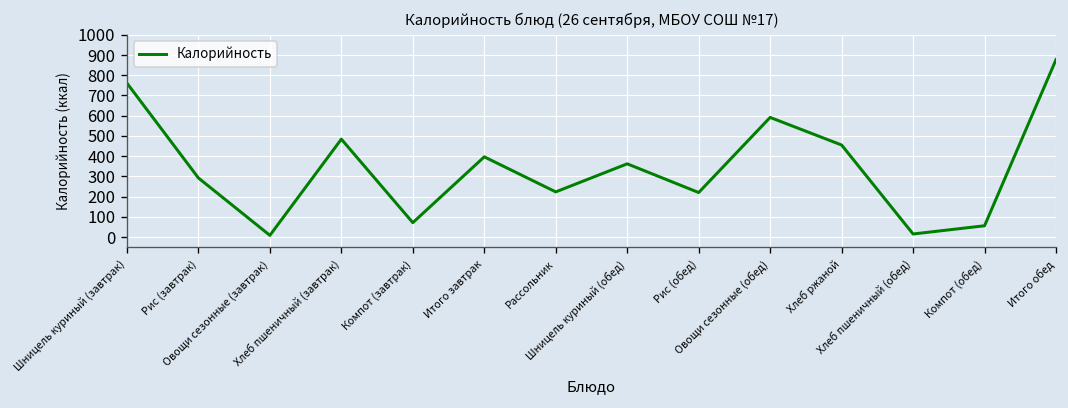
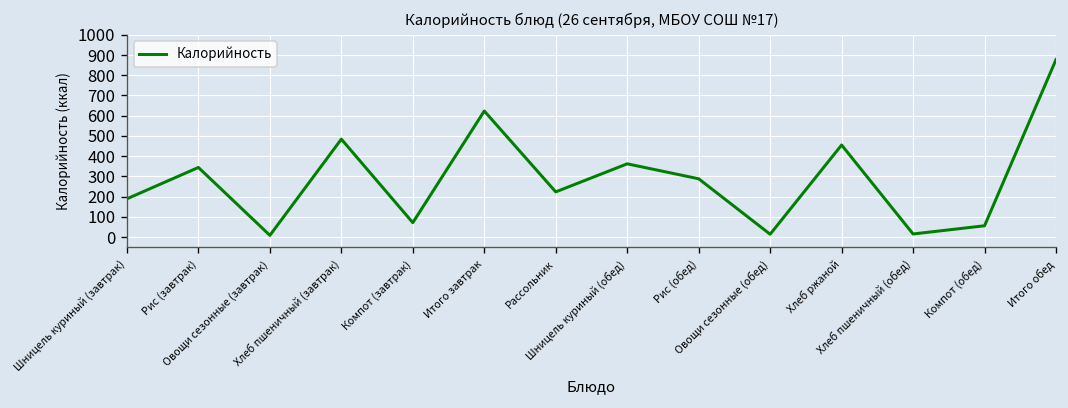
Шницель куриный (завтрак): 760 -> 190
Рис (завтрак): 290 -> 340
Итого завтрак: 400 -> 620
Рис (обед): 220 -> 290
Овощи сезонные (обед): 590 -> 10
